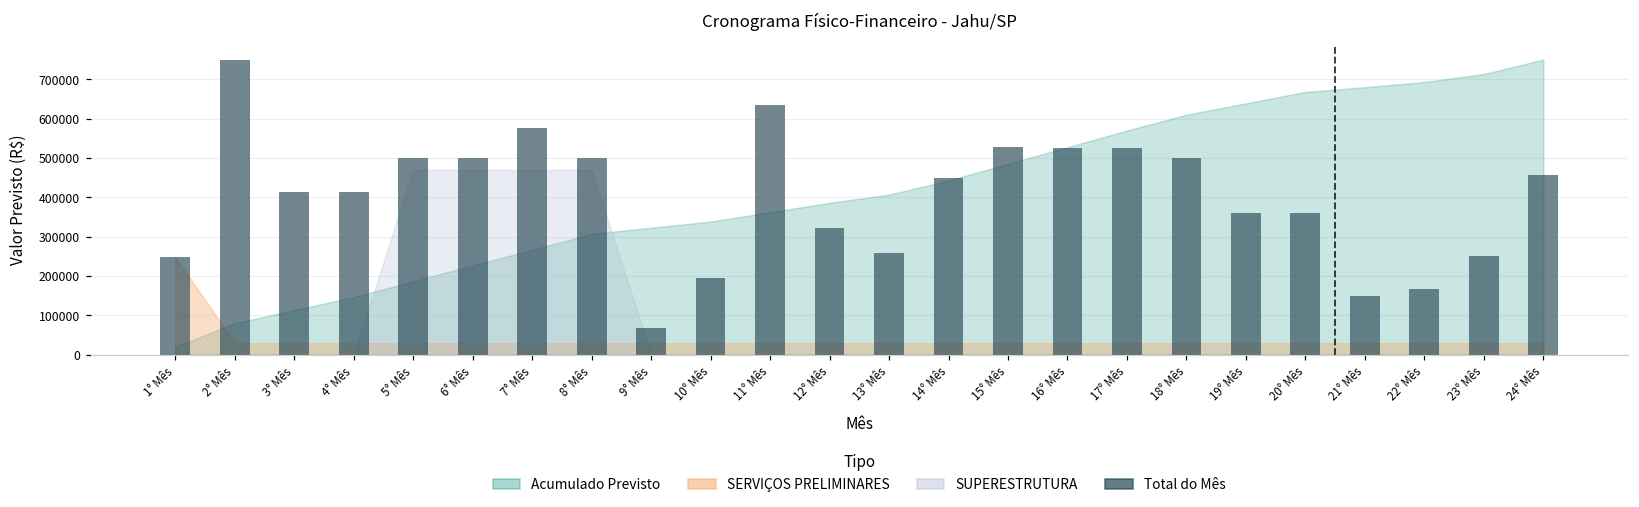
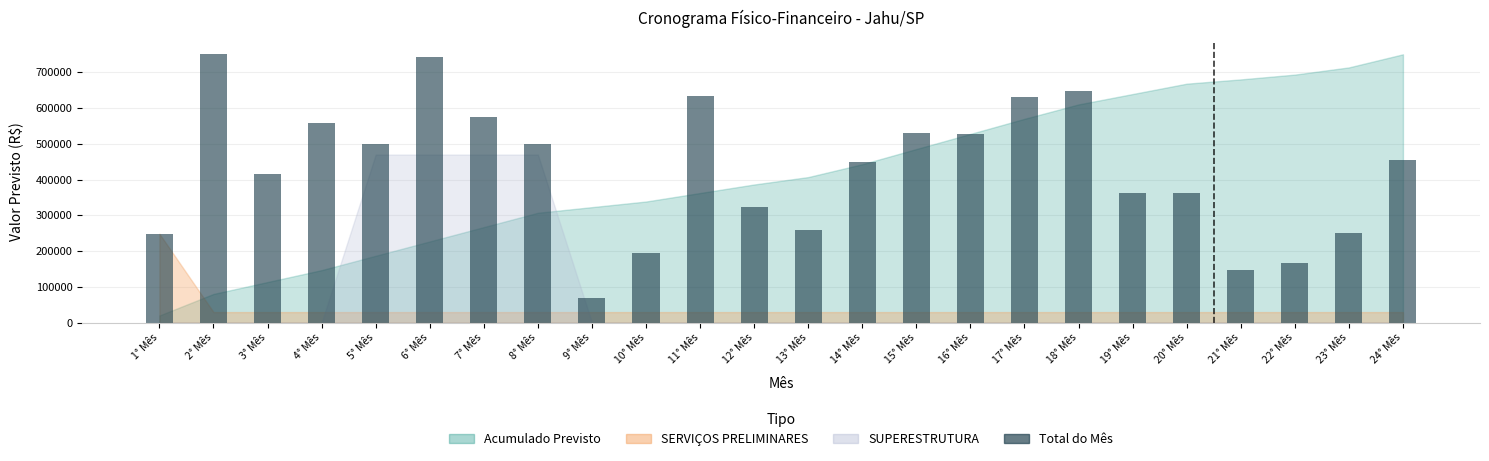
Total do Mês, 4° Mês: 410000 -> 560000
Total do Mês, 6° Mês: 500000 -> 740000
Total do Mês, 17° Mês: 530000 -> 630000
Total do Mês, 18° Mês: 500000 -> 650000
